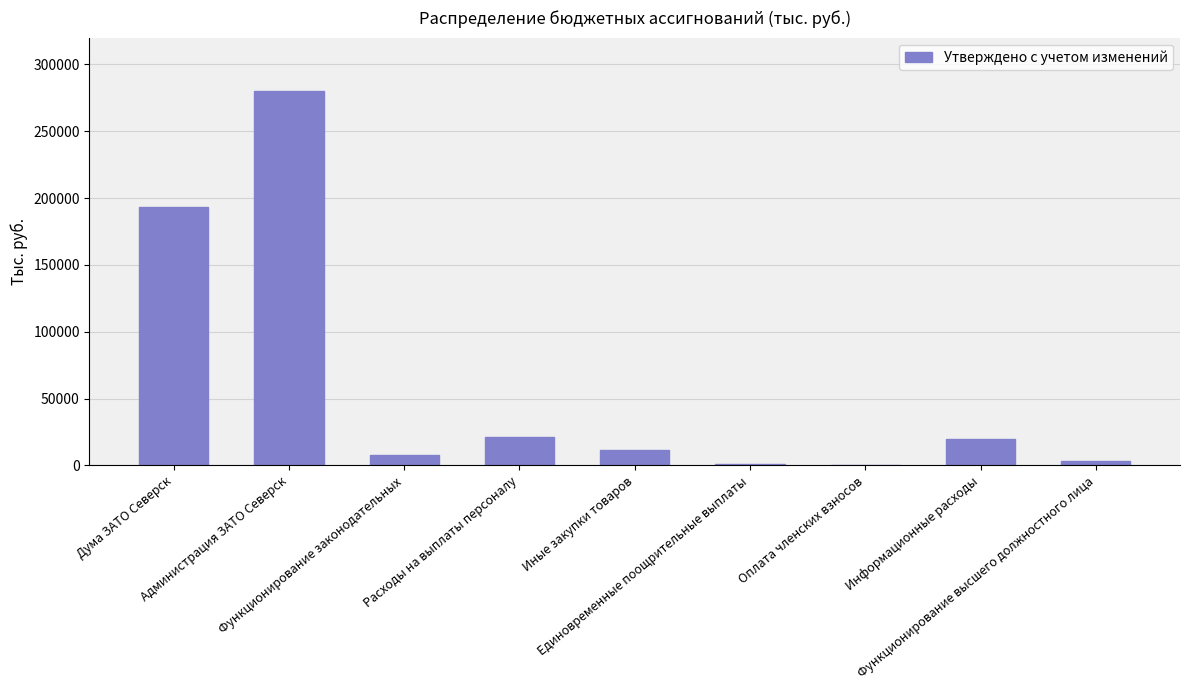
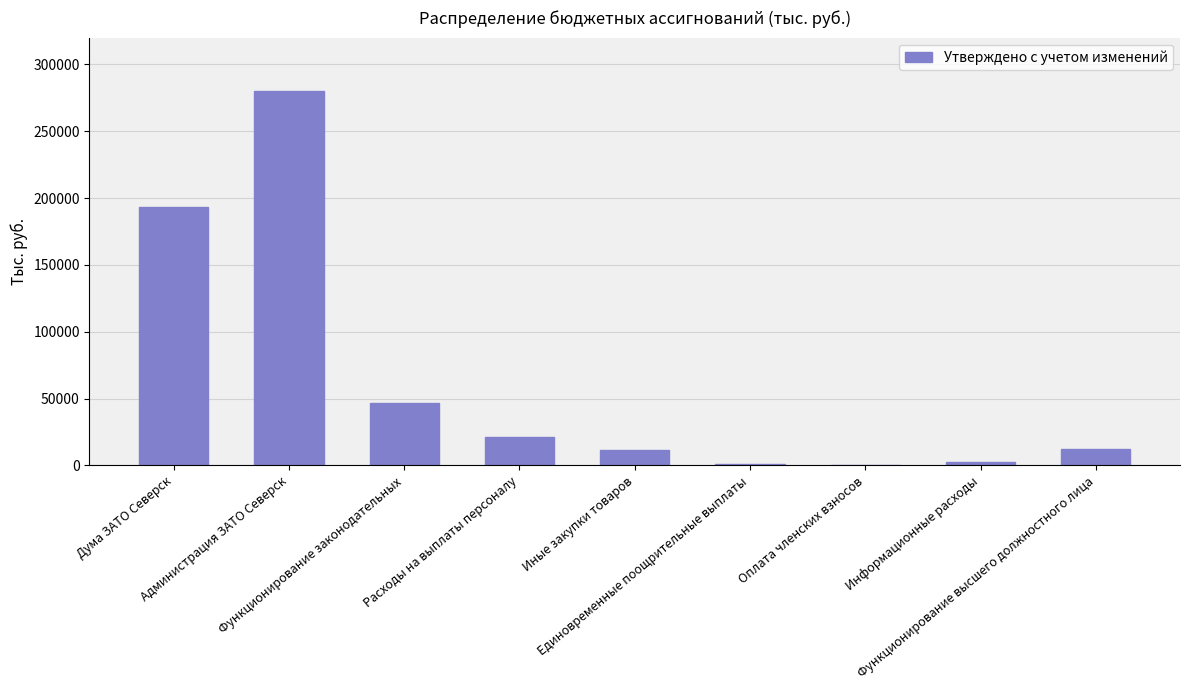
Функционирование законодательных: 8000 -> 47000
Информационные расходы: 20000 -> 3000
Функционирование высшего должностного лица: 3000 -> 12000
